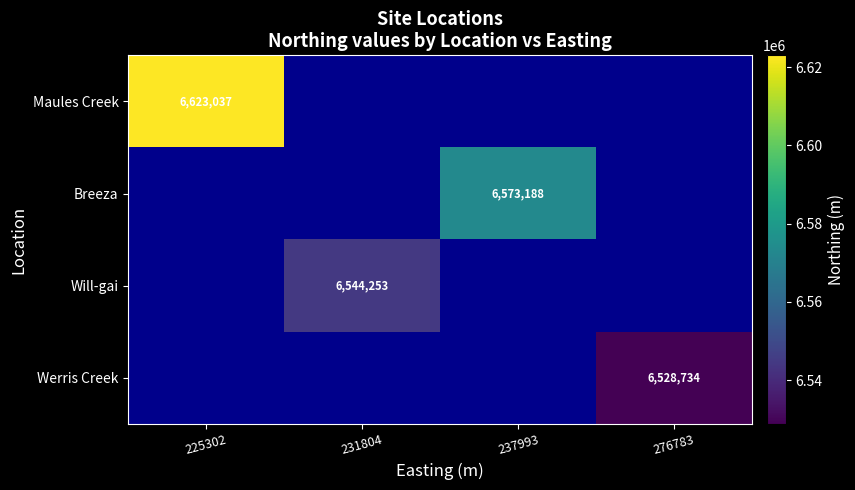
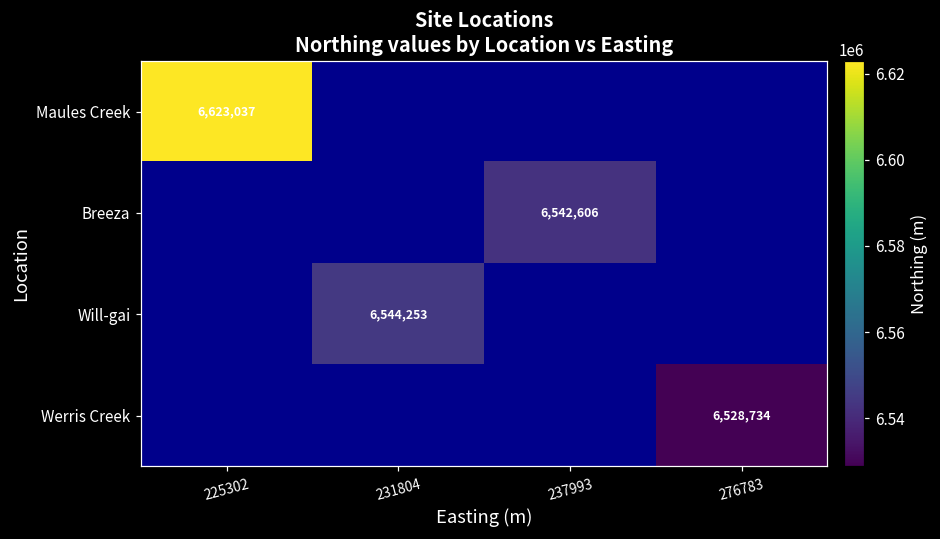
Breeza, 237993: 6,573,188 -> 6,542,606
